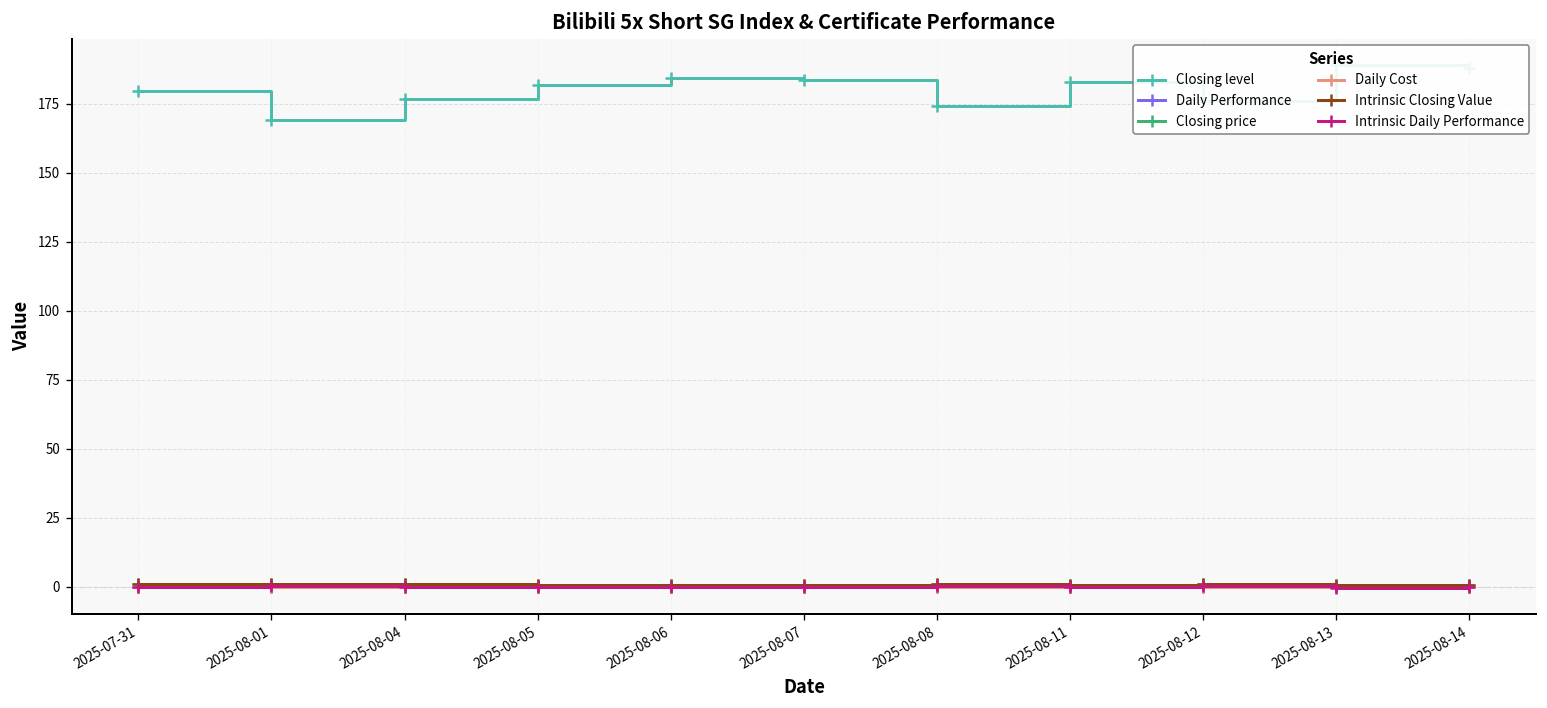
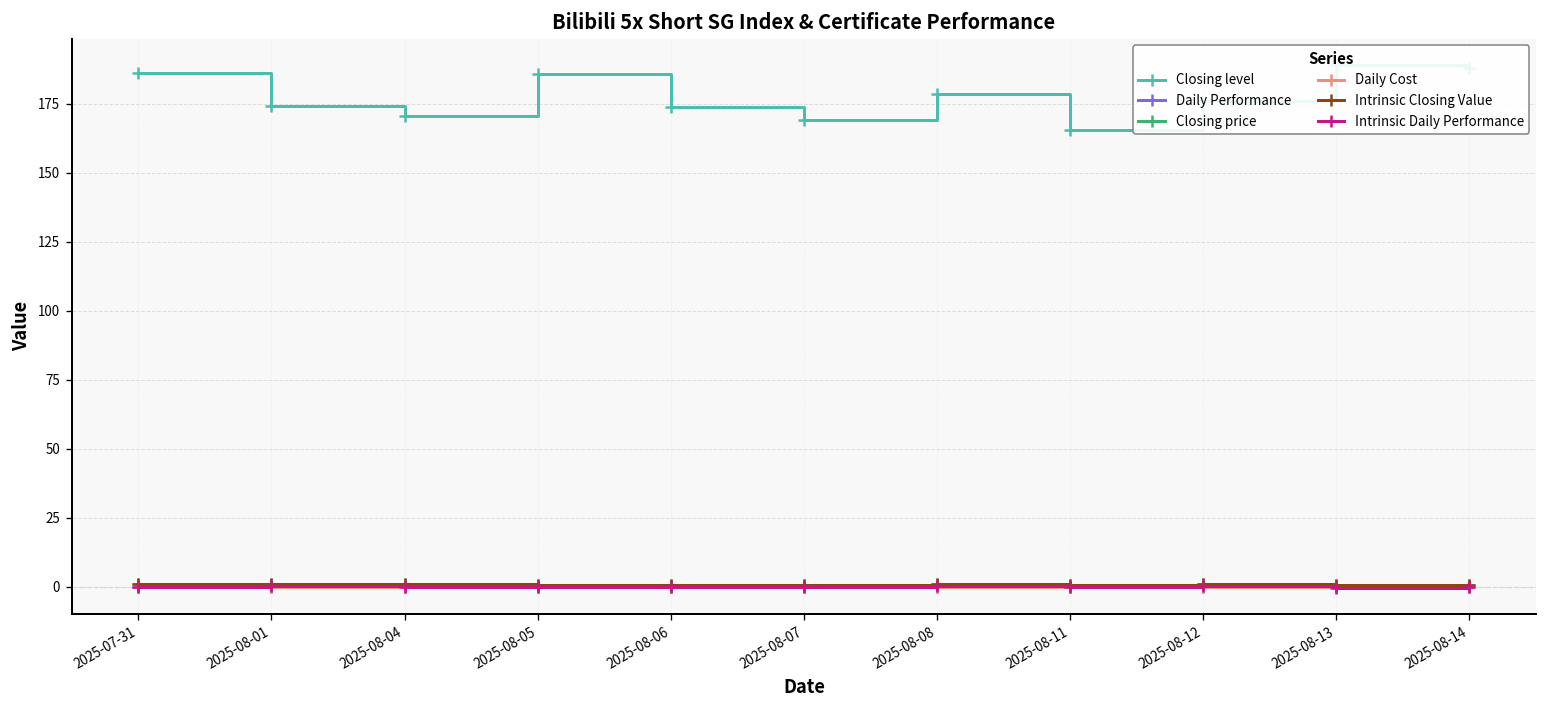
Closing level, 2025-07-31: 180 -> 186
Closing level, 2025-08-01: 169 -> 174
Closing level, 2025-08-04: 177 -> 171
Closing level, 2025-08-05: 182 -> 186
Closing level, 2025-08-06: 184 -> 174
Closing level, 2025-08-07: 184 -> 169
Closing level, 2025-08-08: 174 -> 179
Closing level, 2025-08-11: 183 -> 166
